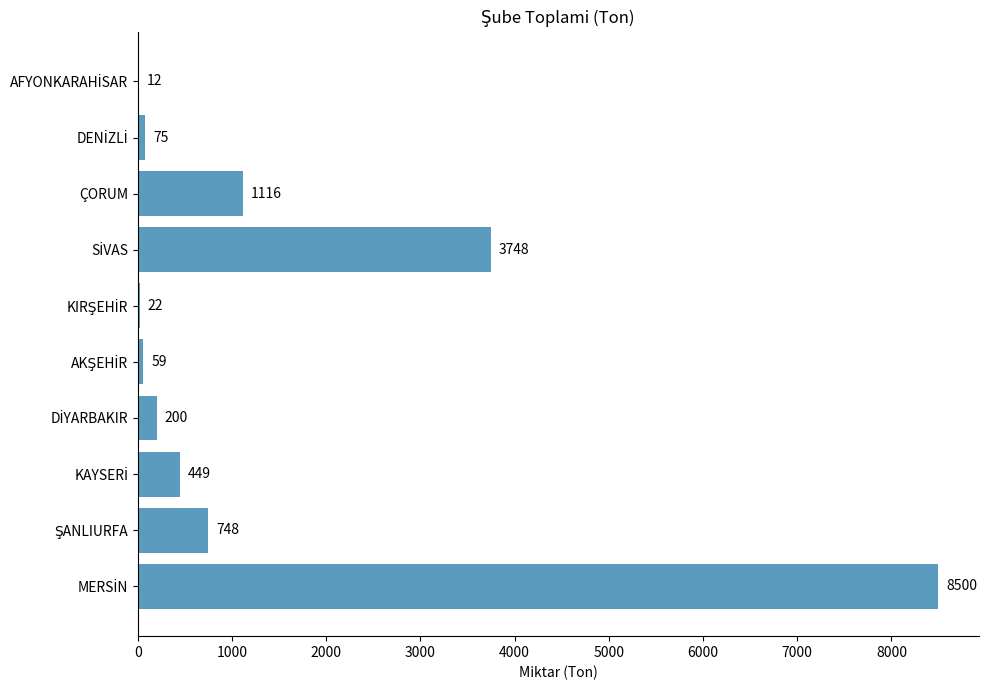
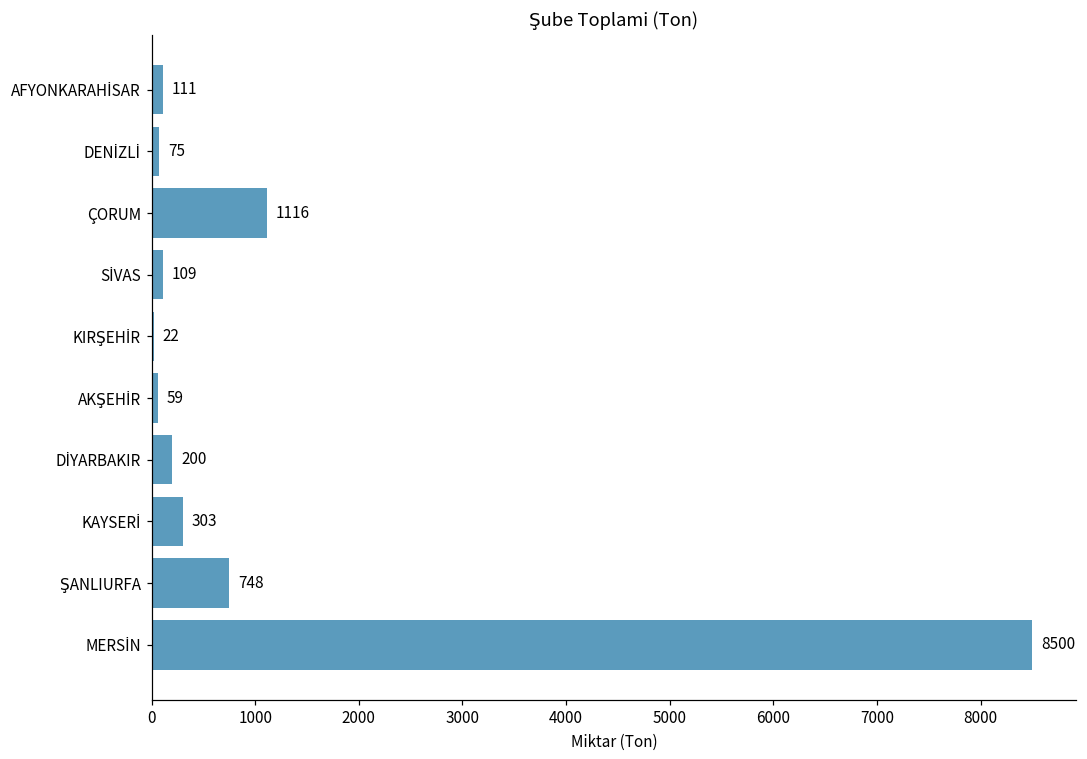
AFYONKARAHİSAR: 12 -> 111
SİVAS: 3748 -> 109
KAYSERİ: 449 -> 303
